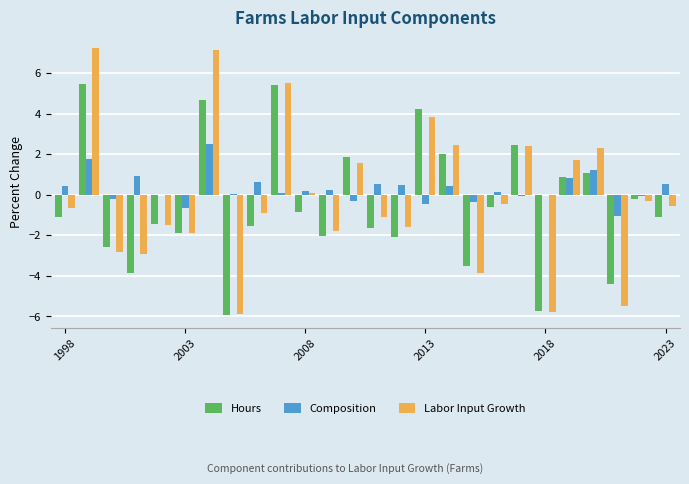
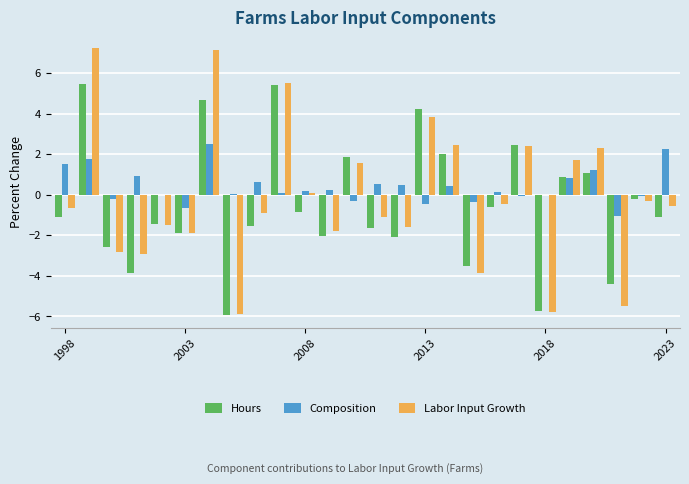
Composition, 1998: 0.4 -> 1.5
Composition, 2023: 0.5 -> 2.3
